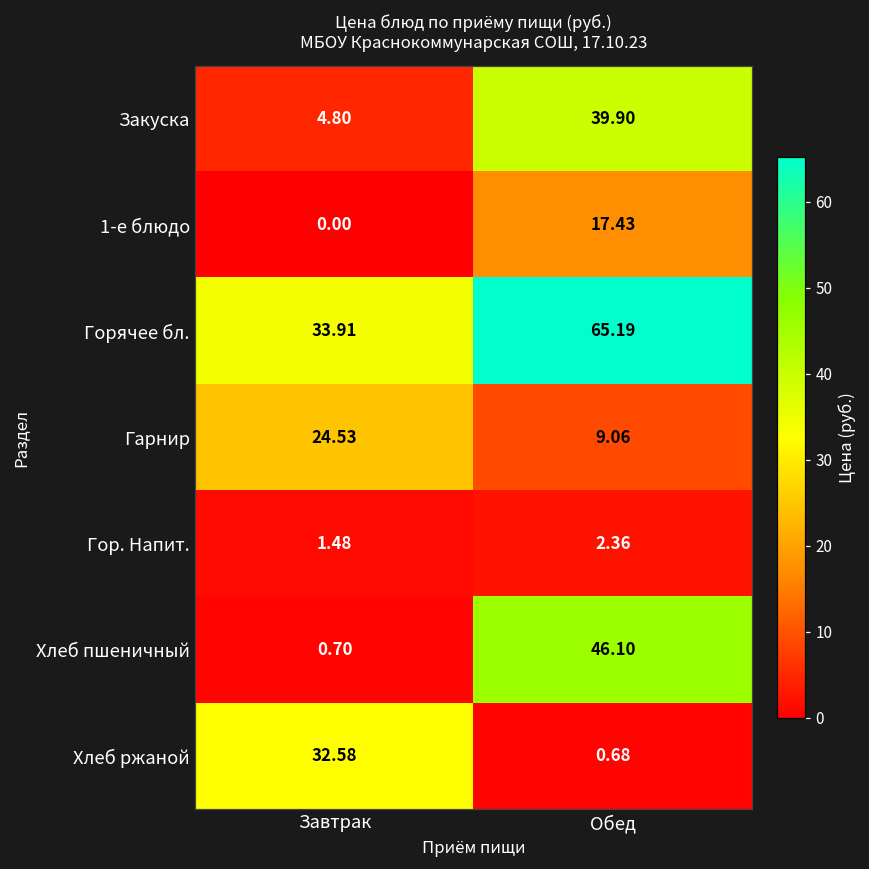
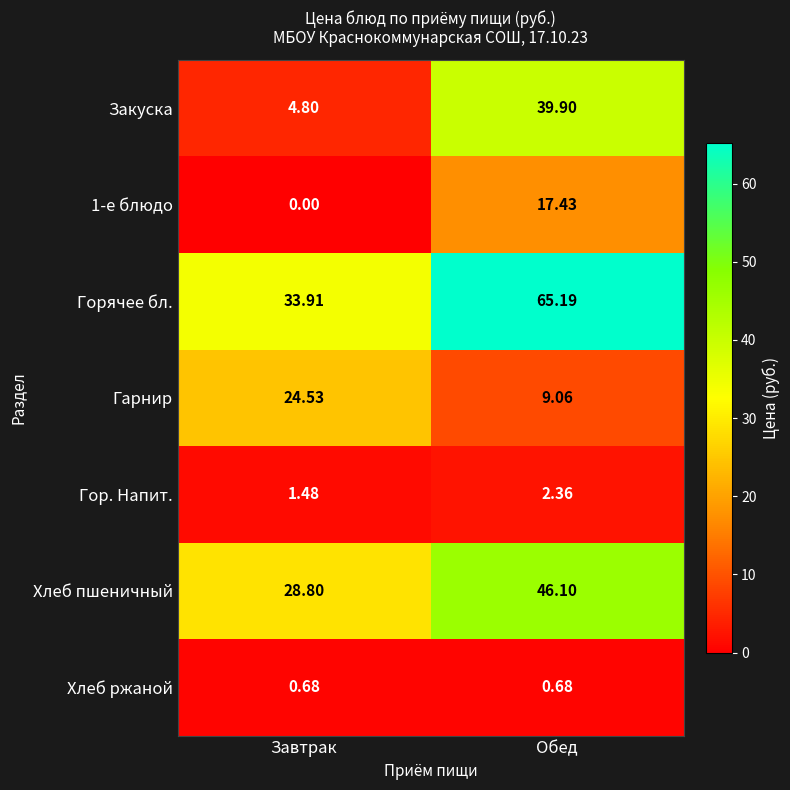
Хлеб пшеничный, Завтрак: 0.70 -> 28.80
Хлеб ржаной, Завтрак: 32.58 -> 0.68
